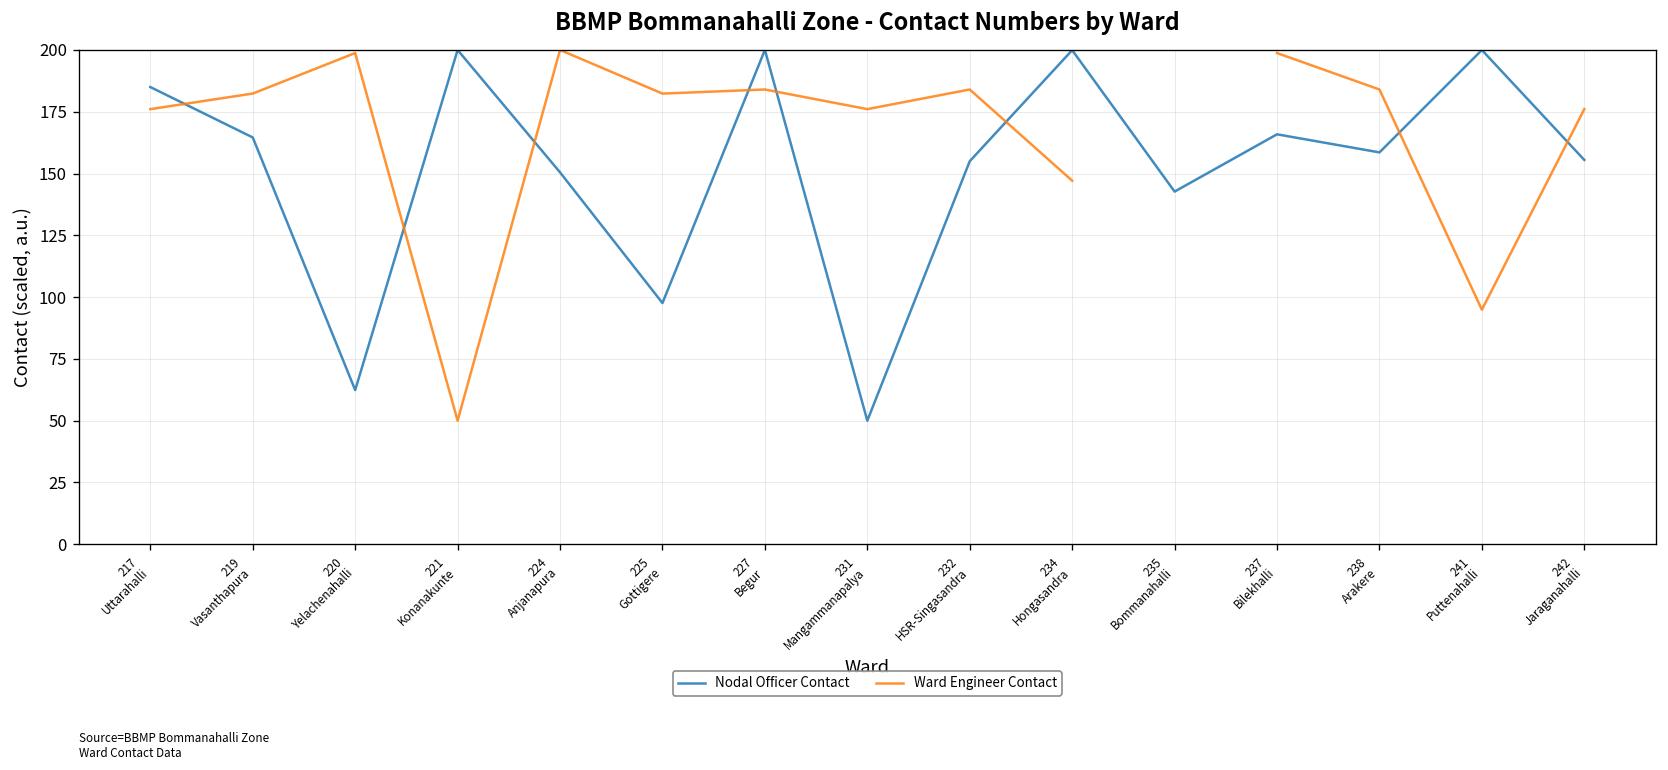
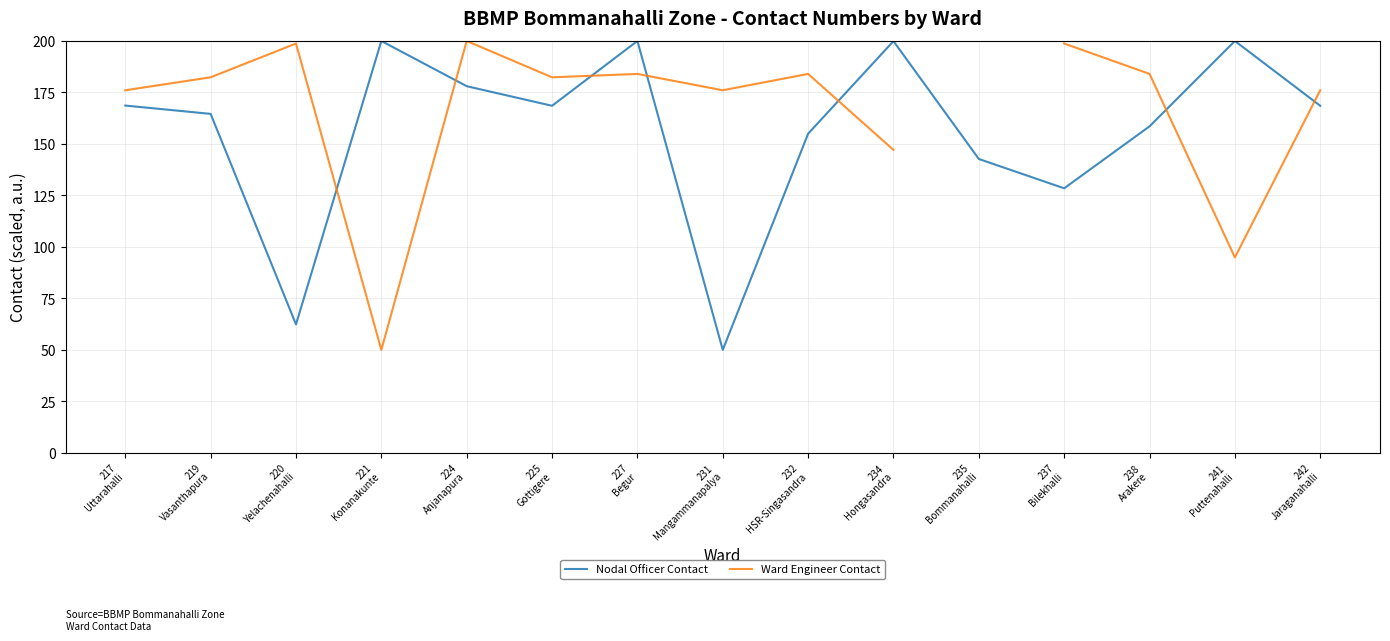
Nodal Officer Contact, 217 Uttarahalli: 185 -> 169
Nodal Officer Contact, 224 Anjanapura: 150 -> 178
Nodal Officer Contact, 225 Gottigere: 98 -> 169
Nodal Officer Contact, 237 Bilekhalli: 166 -> 128
Nodal Officer Contact, 242 Jaraganahalli: 156 -> 169
